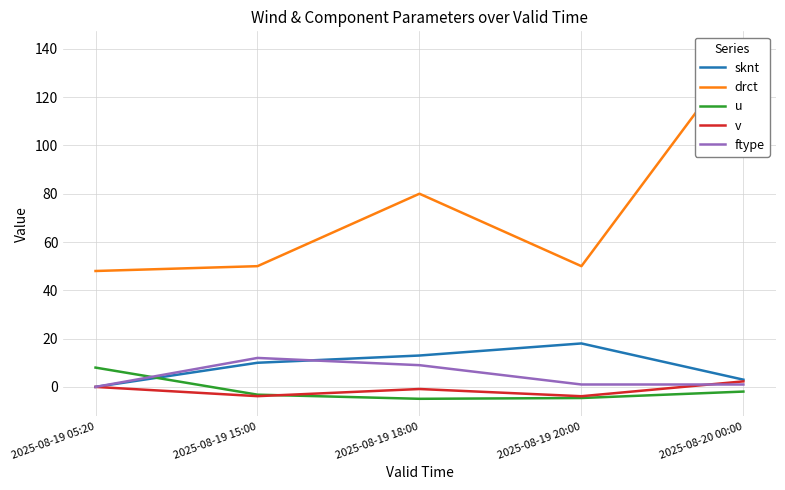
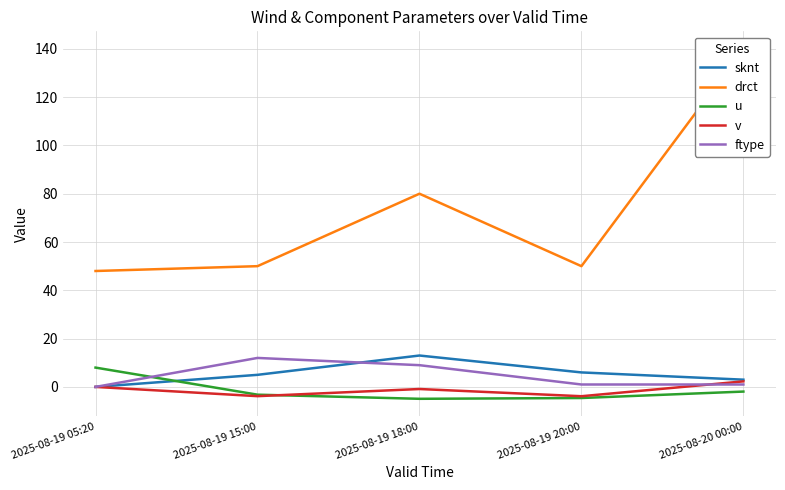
sknt, 2025-08-19 15:00: 10 -> 5
sknt, 2025-08-19 20:00: 18 -> 6
